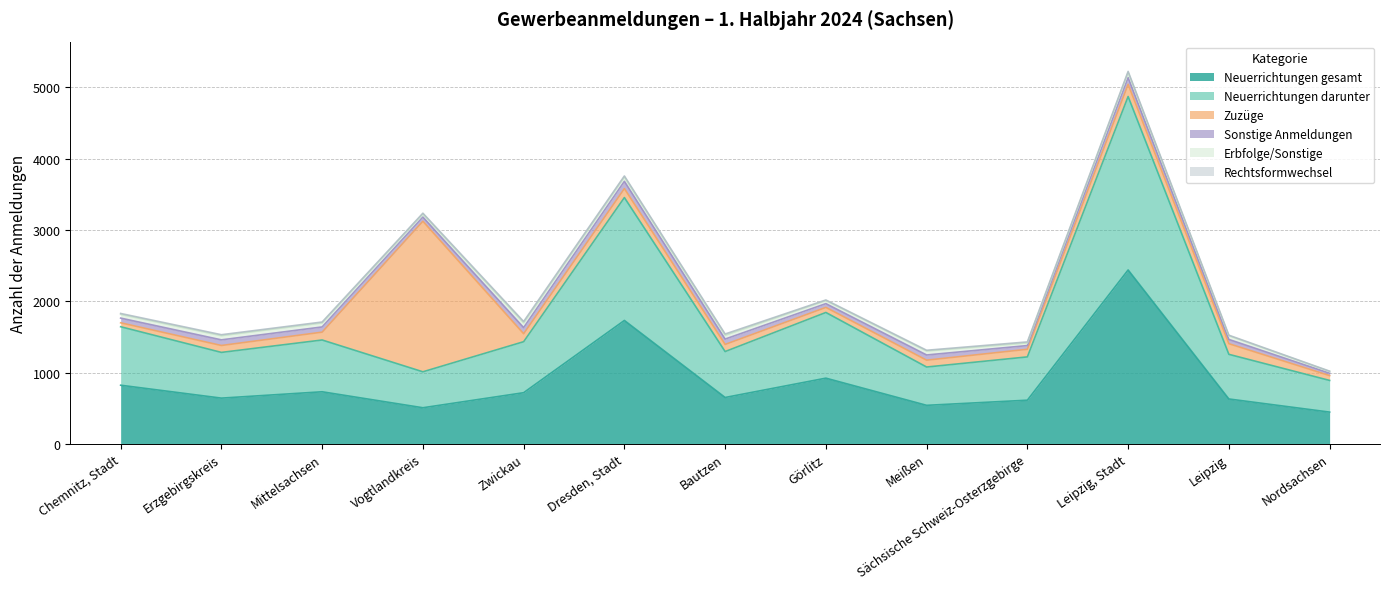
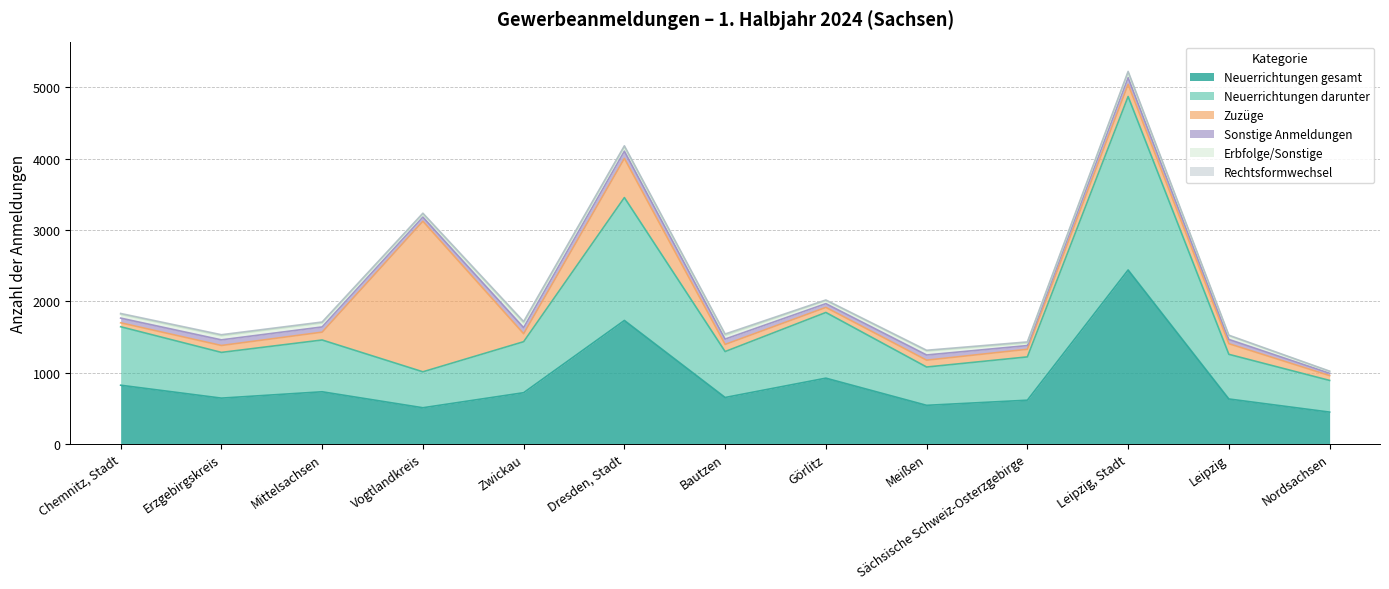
Zuzüge, Dresden, Stadt: 100 -> 500
